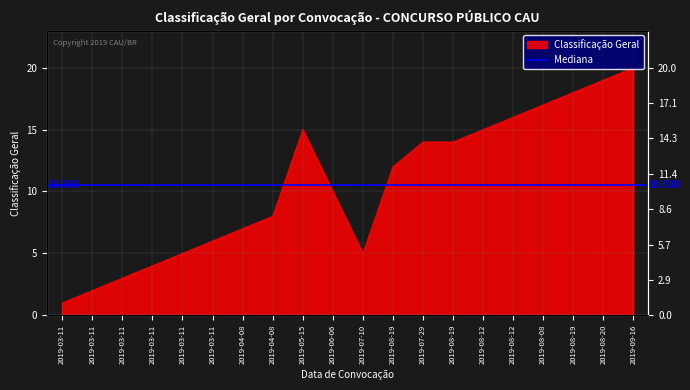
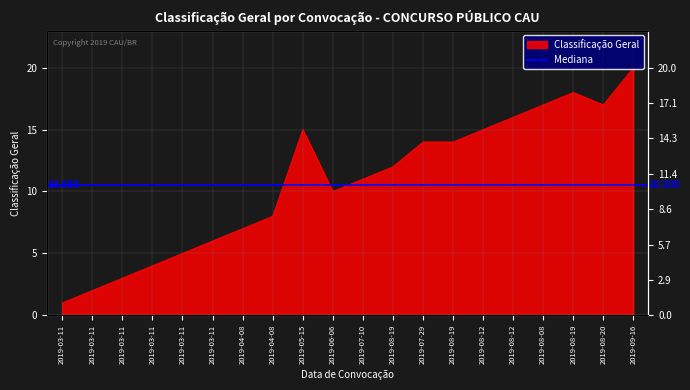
2019-07-10: 5 -> 11
2019-08-20: 19 -> 17
